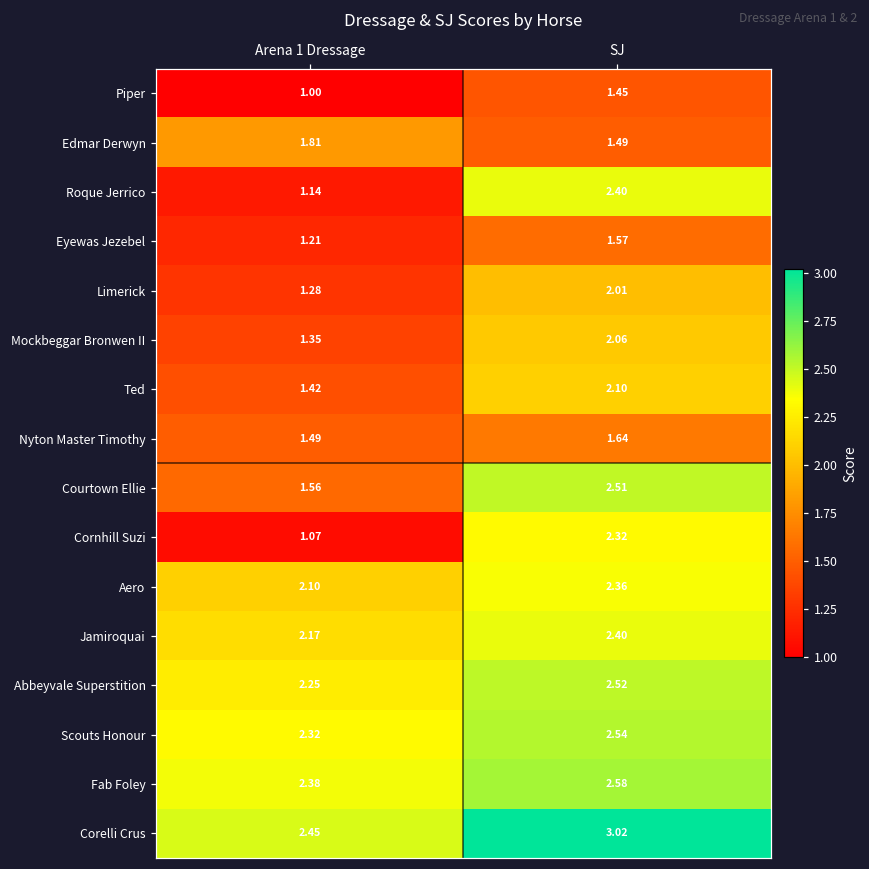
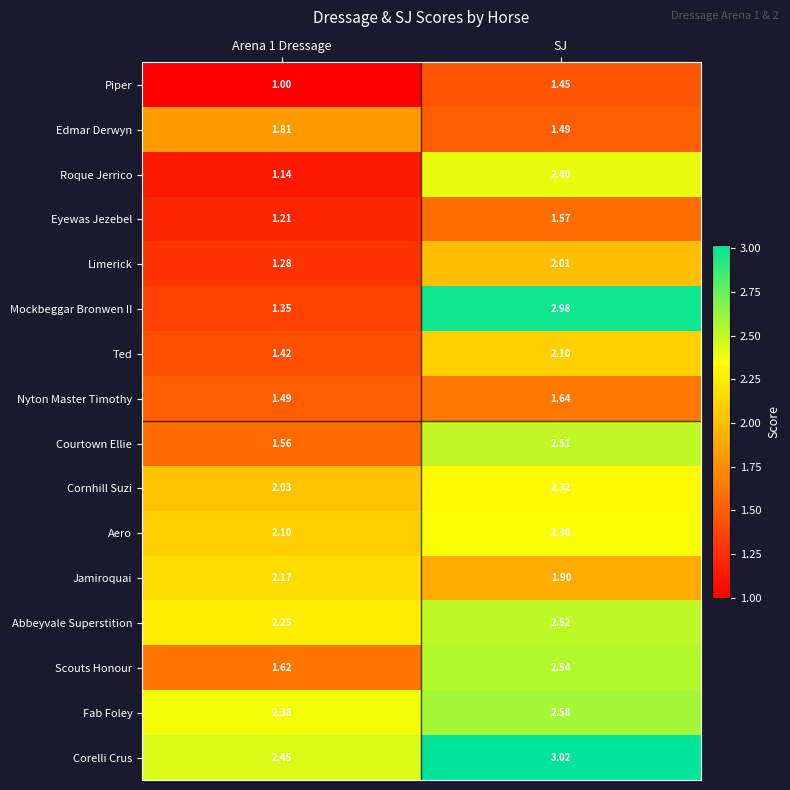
Mockbeggar Bronwen II, SJ: 2.06 -> 2.98
Cornhill Suzi, Arena 1 Dressage: 1.07 -> 2.03
Jamiroquai, SJ: 2.40 -> 1.90
Scouts Honour, Arena 1 Dressage: 2.32 -> 1.62
